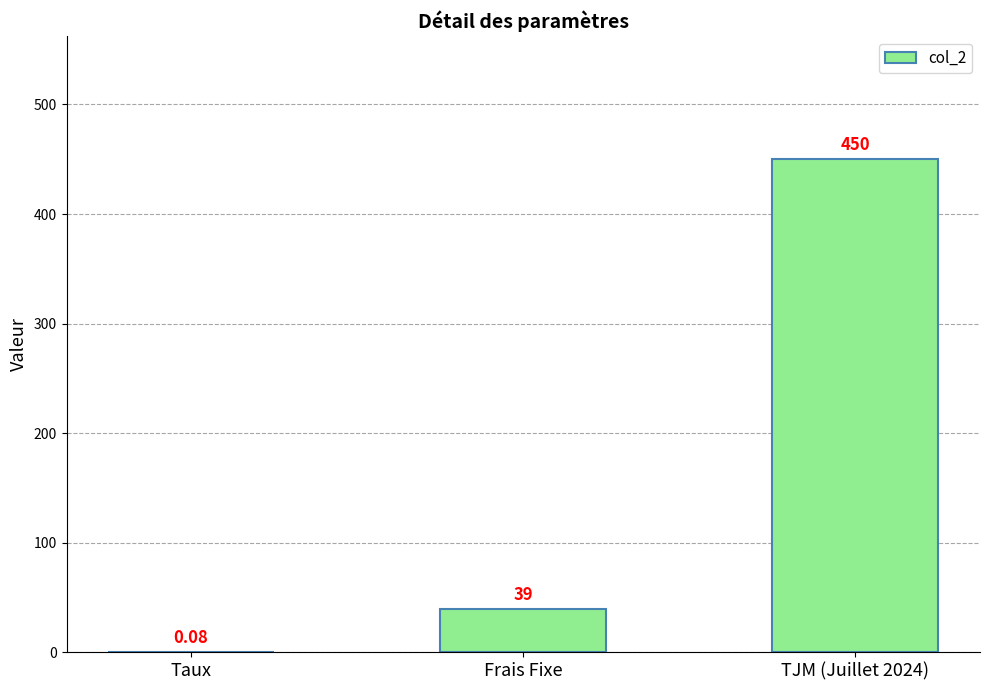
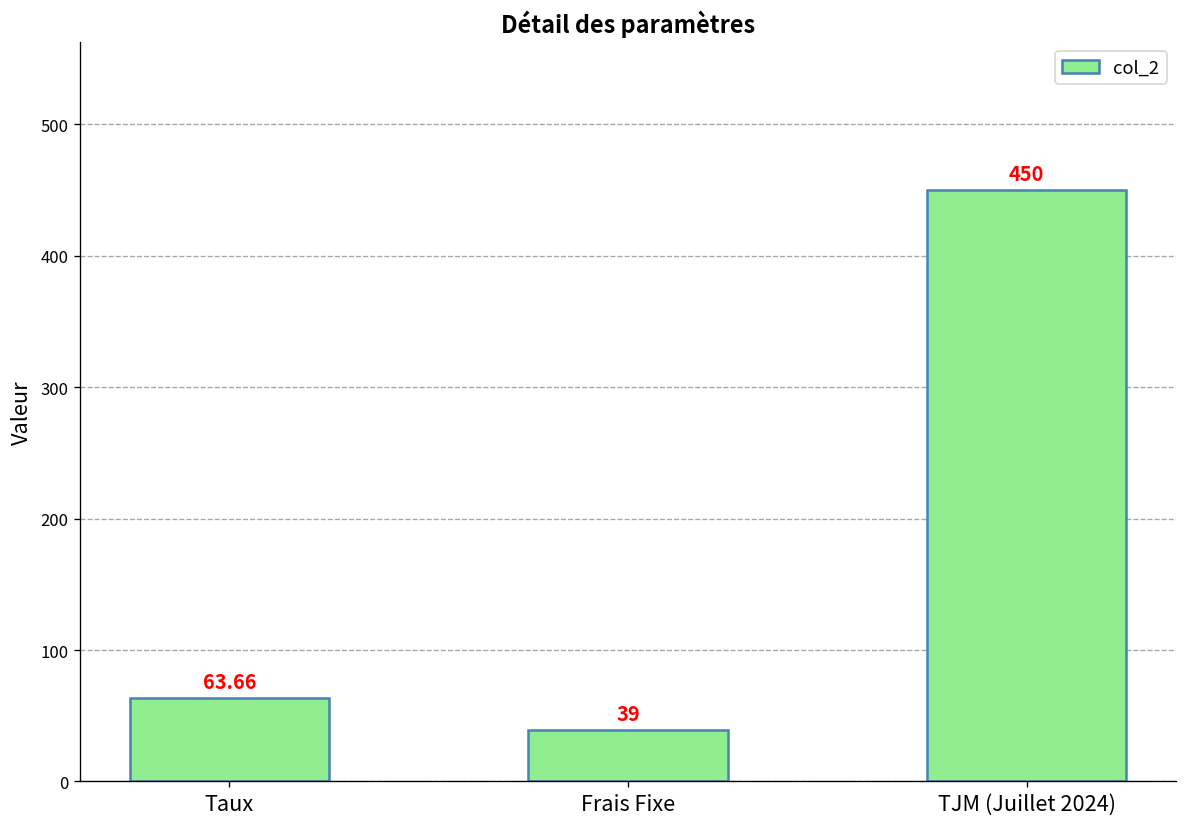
Taux: 0.08 -> 63.66
